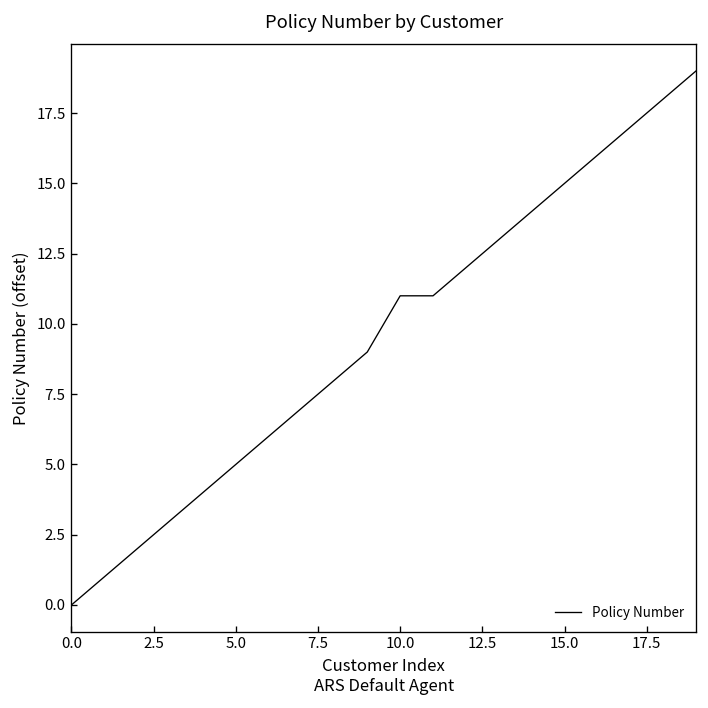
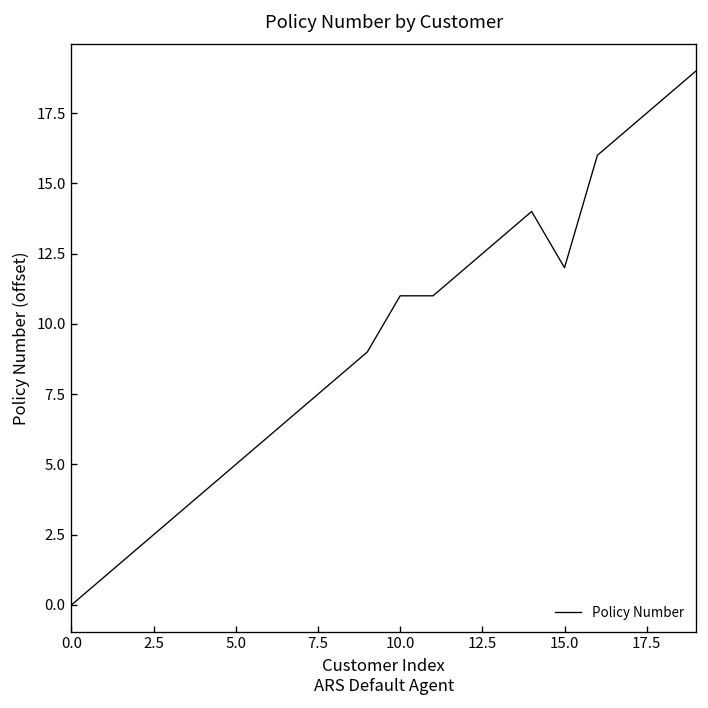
15.0: 15.0 -> 12.0
